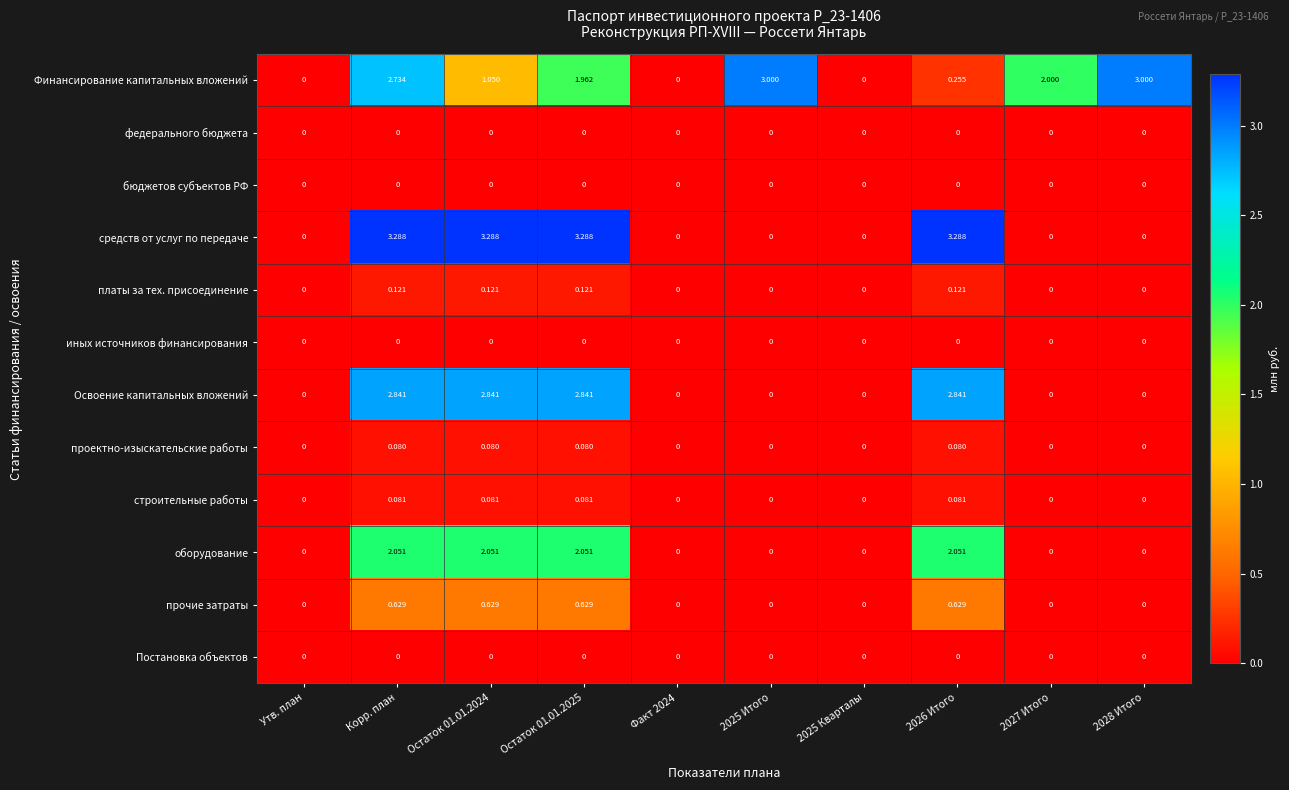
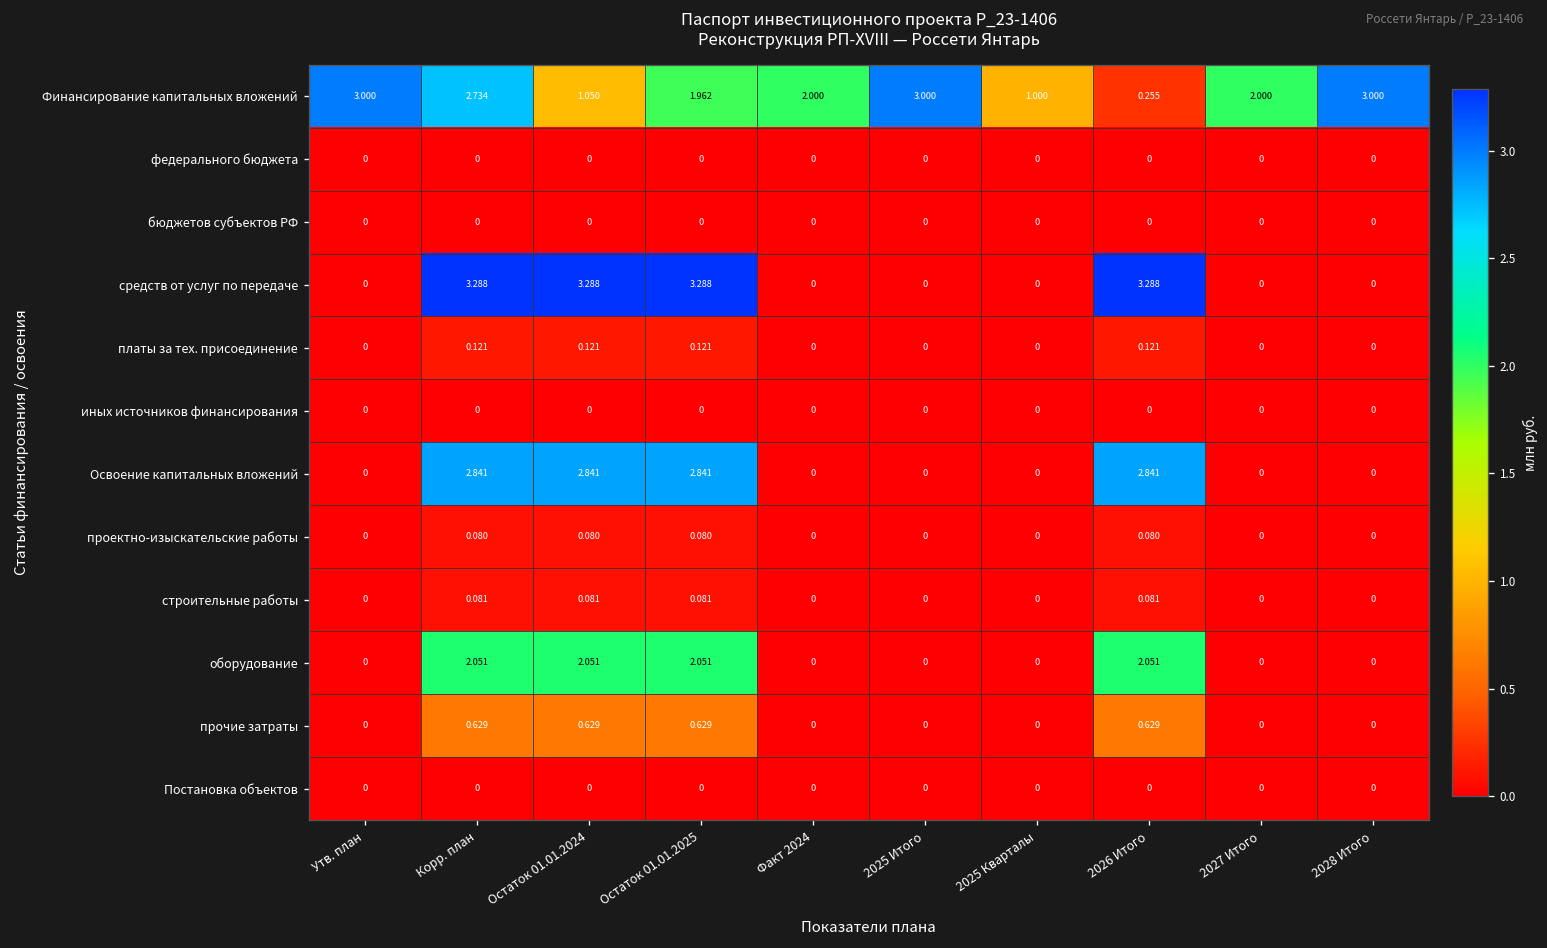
Финансирование капитальных вложений, Утв. план: 0 -> 3.000
Финансирование капитальных вложений, Факт 2024: 0 -> 2.000
Финансирование капитальных вложений, 2025 Кварталы: 0 -> 1.000
